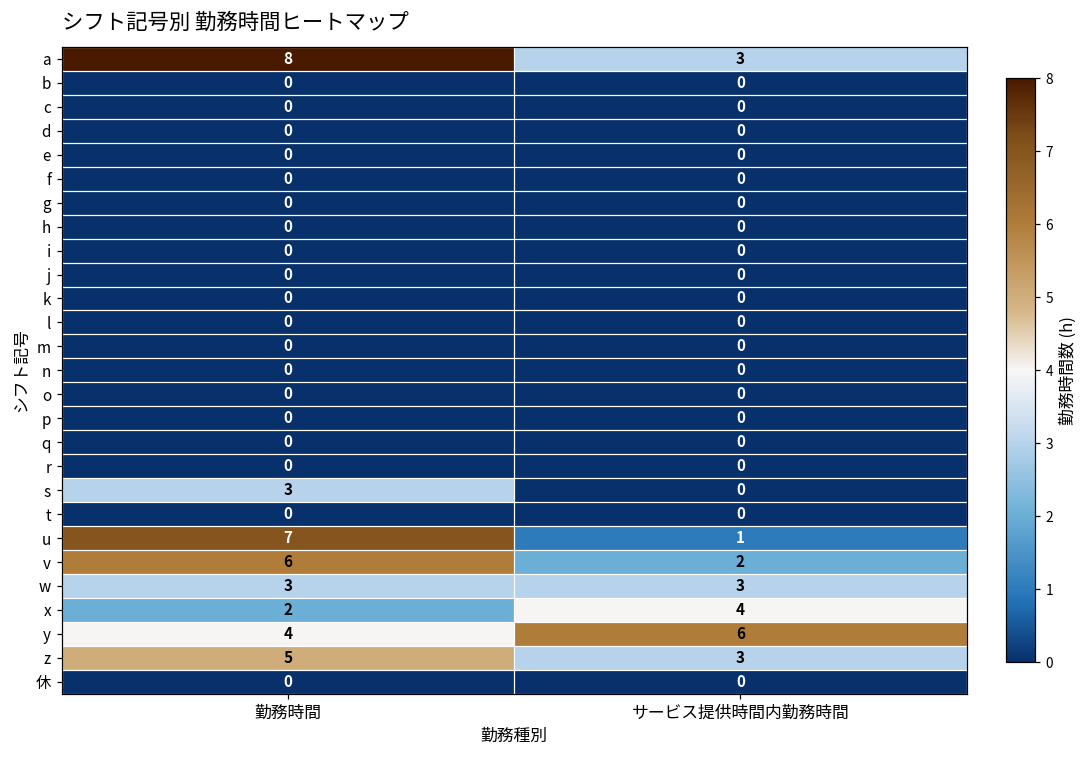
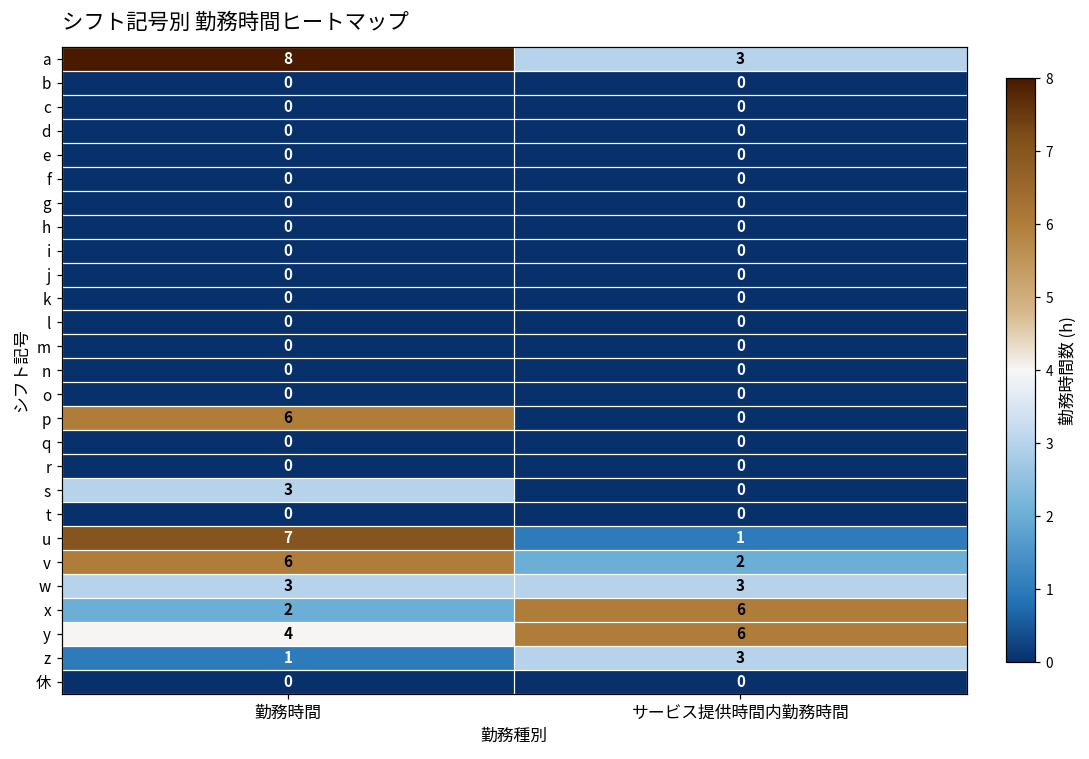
p, 勤務時間: 0 -> 6
x, サービス提供時間内勤務時間: 4 -> 6
z, 勤務時間: 5 -> 1
